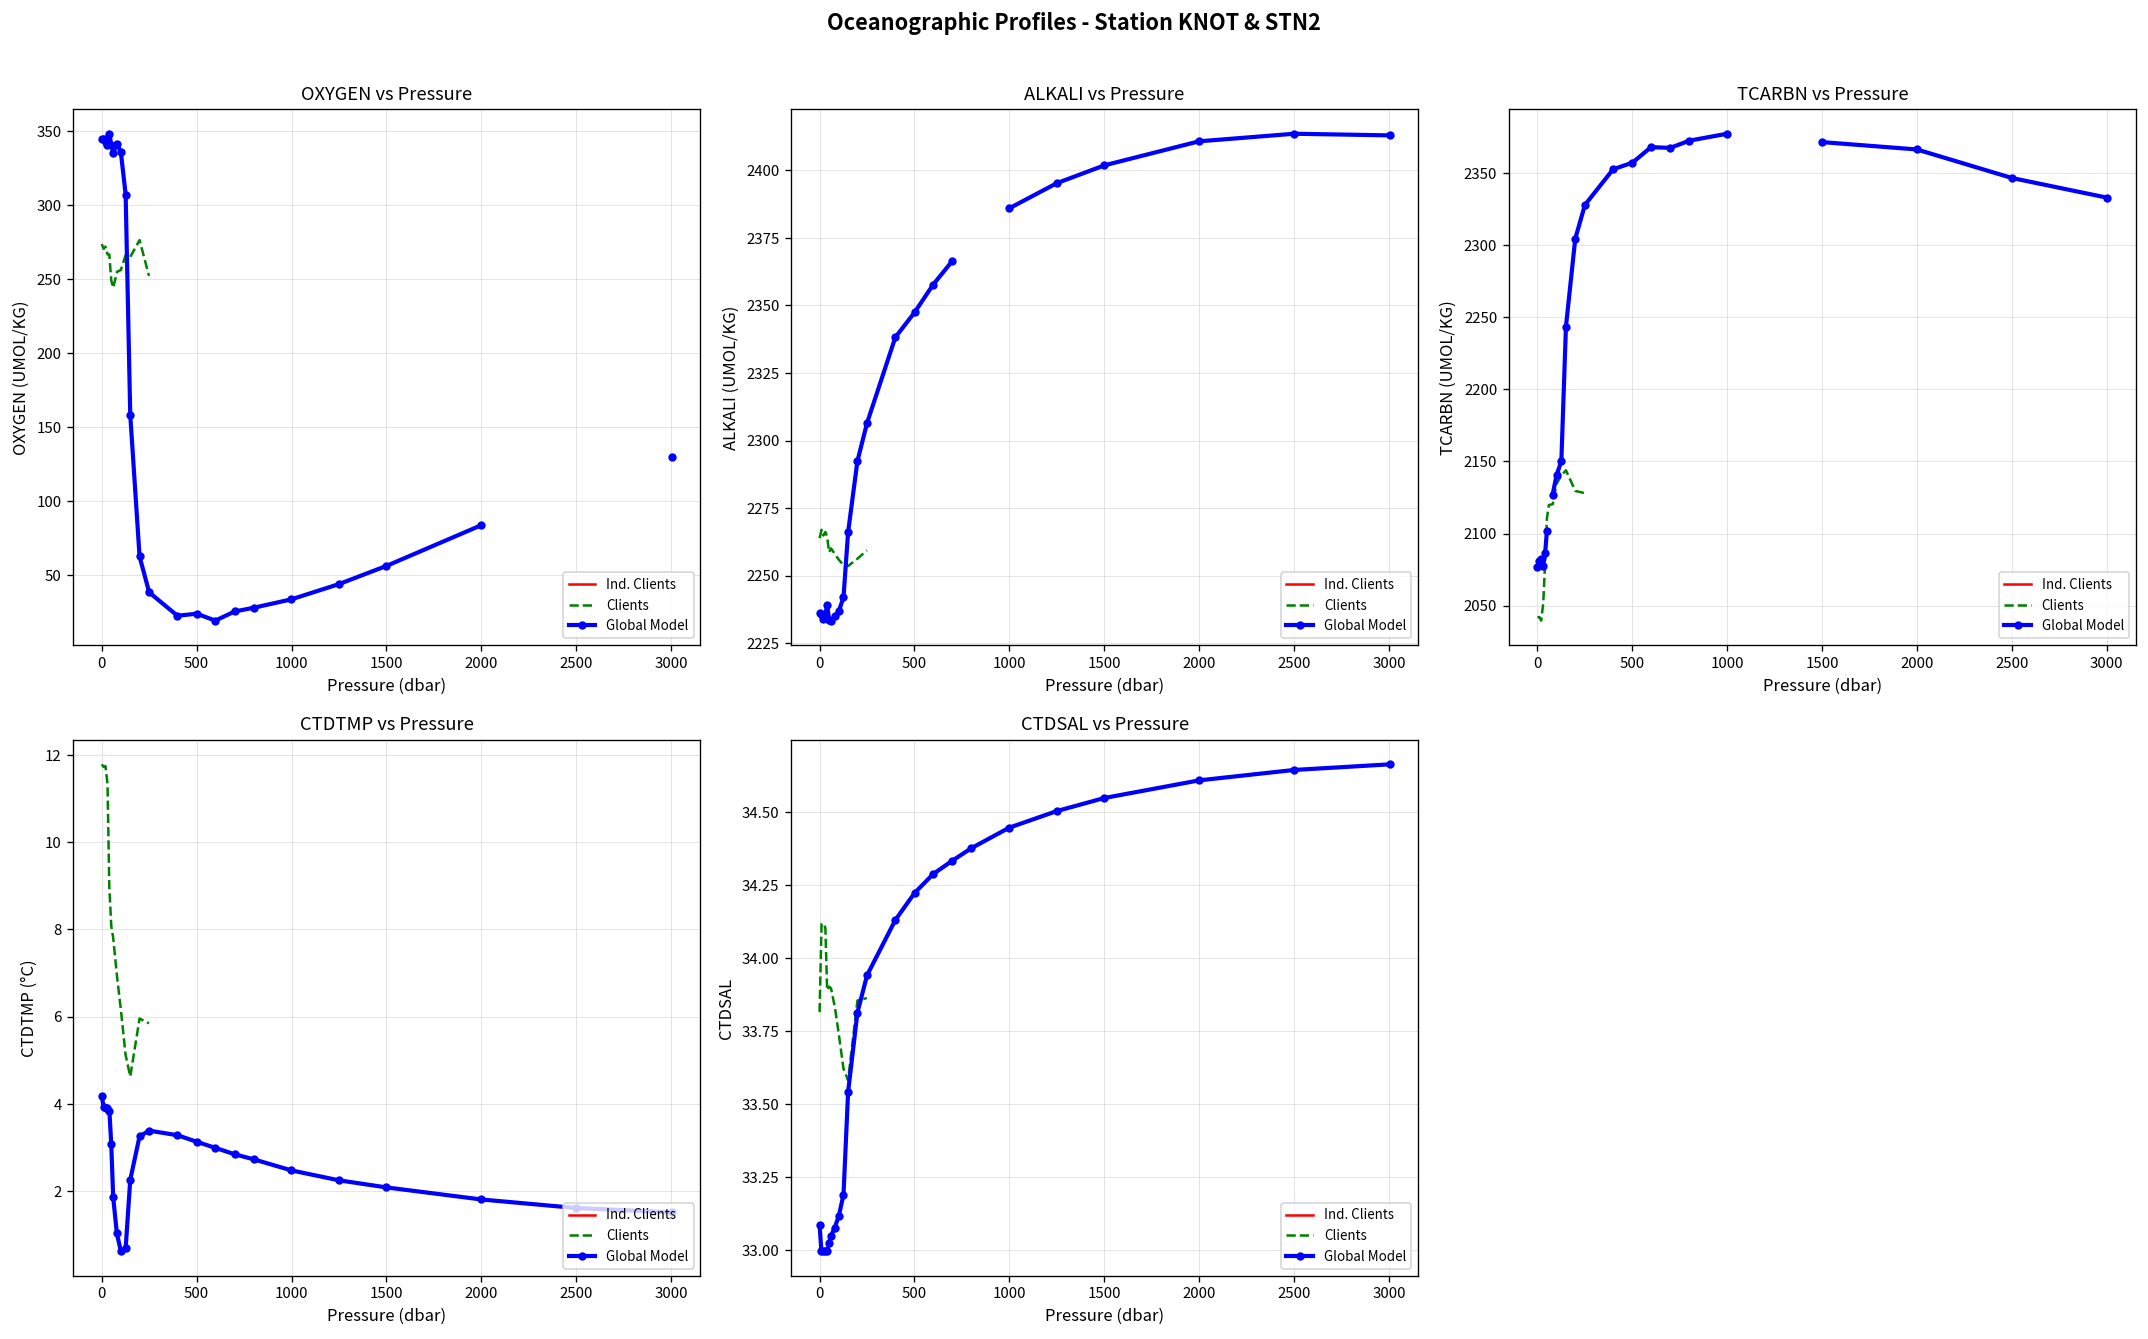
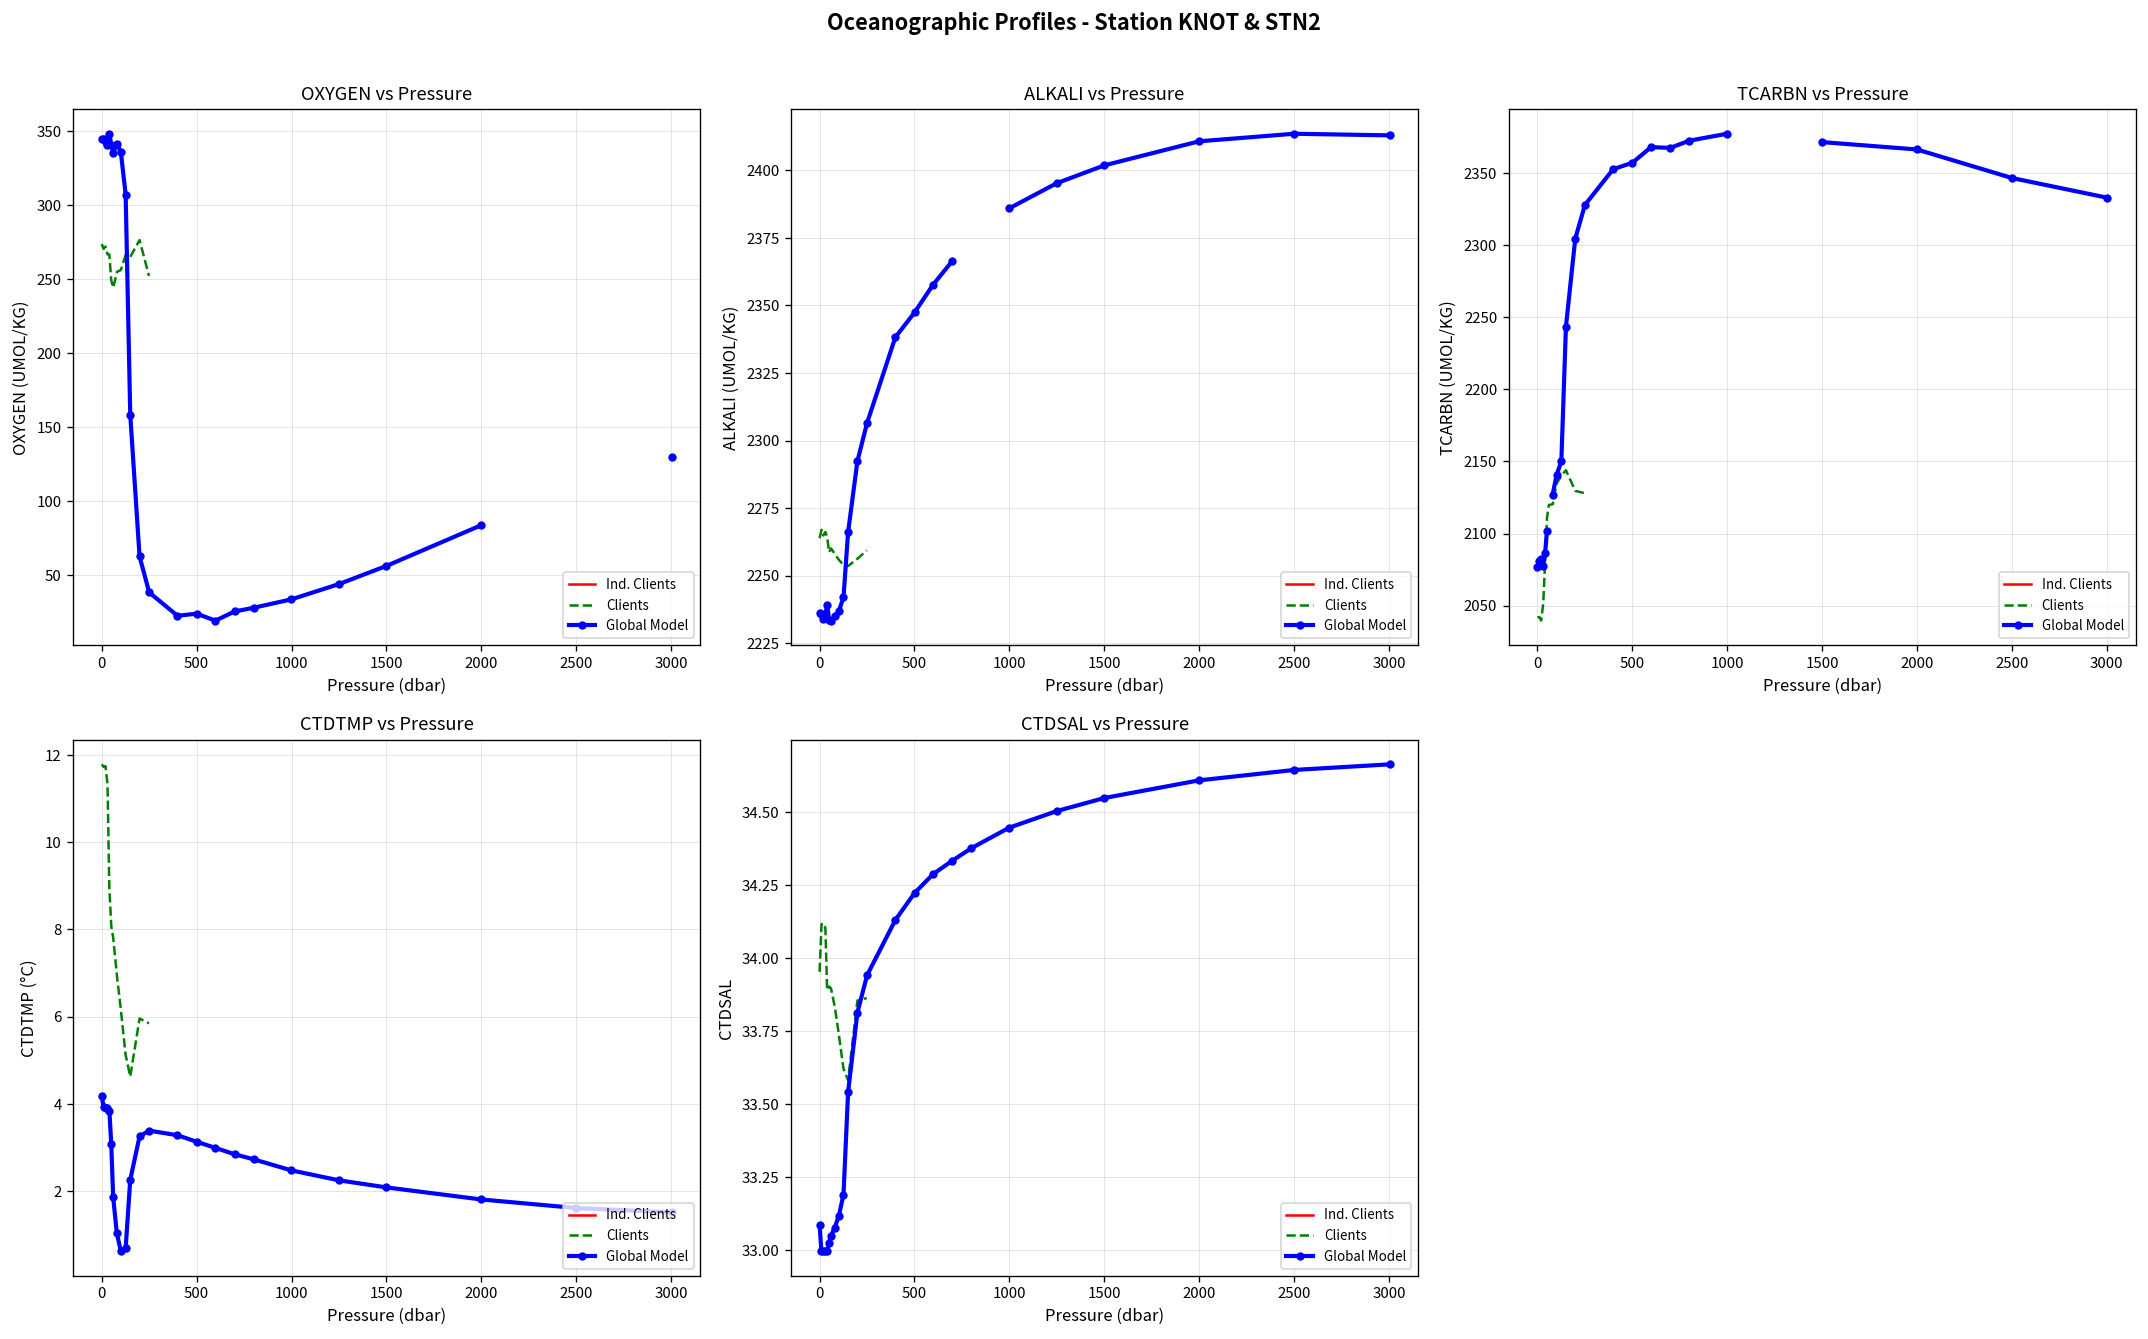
CTDSAL vs Pressure, Clients, 0: 33.82 -> 33.95
